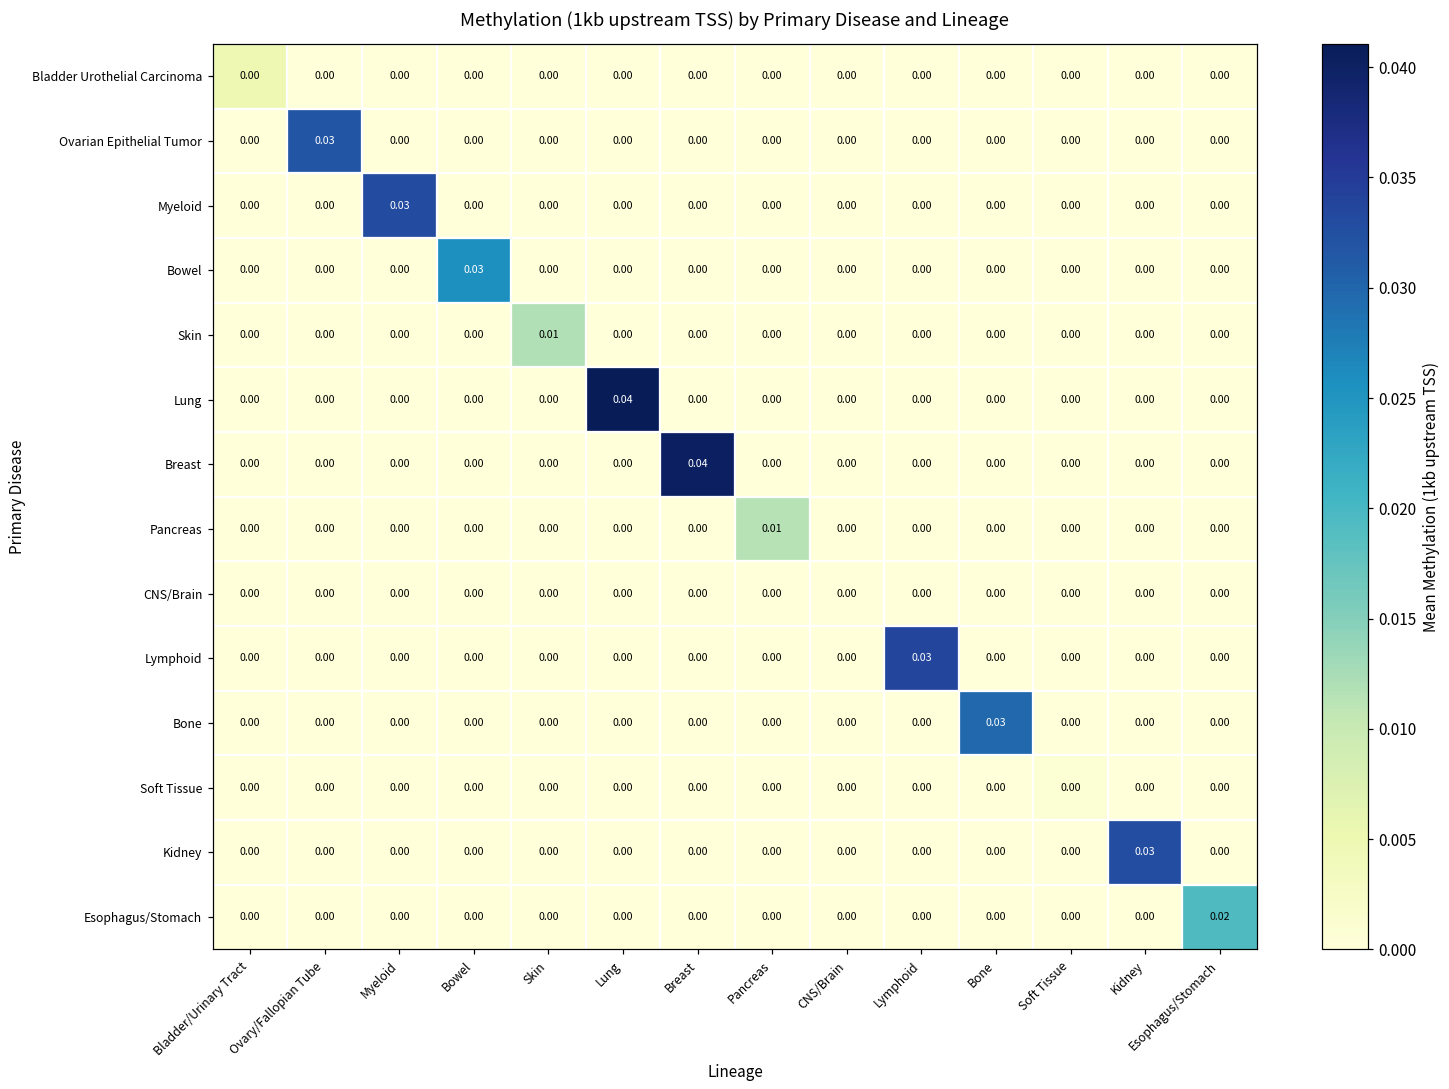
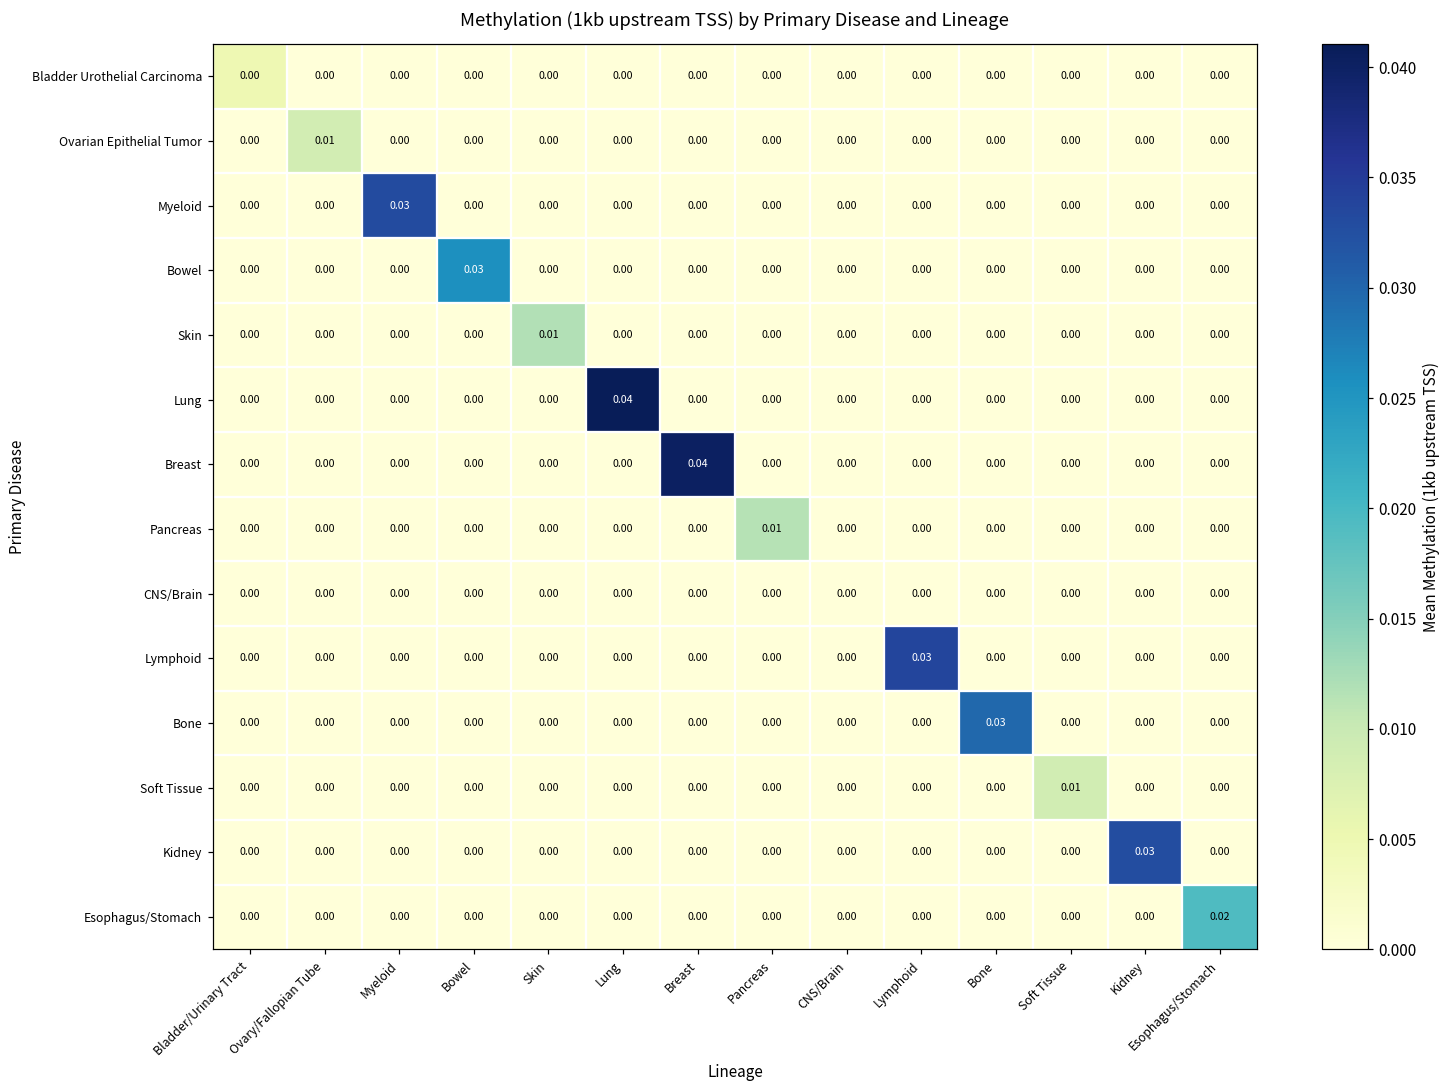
Ovarian Epithelial Tumor, Ovary/Fallopian Tube: 0.03 -> 0.01
Soft Tissue, Soft Tissue: 0.00 -> 0.01
